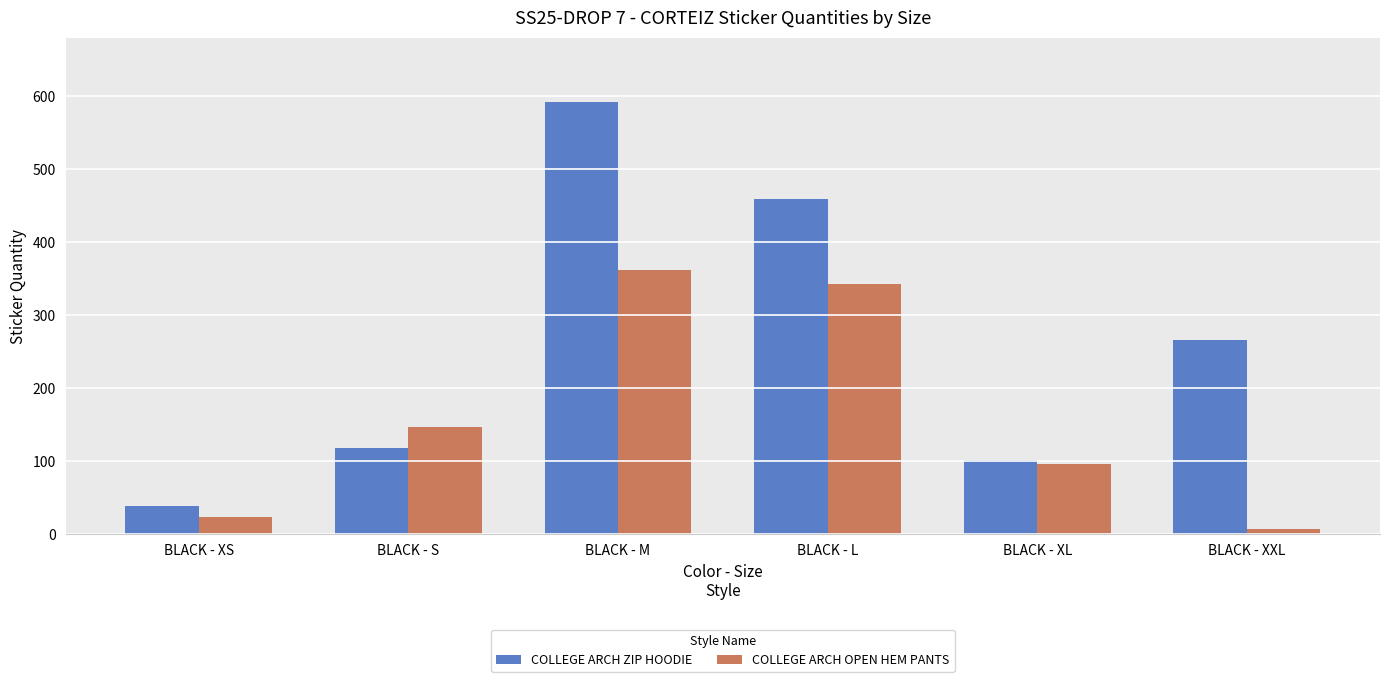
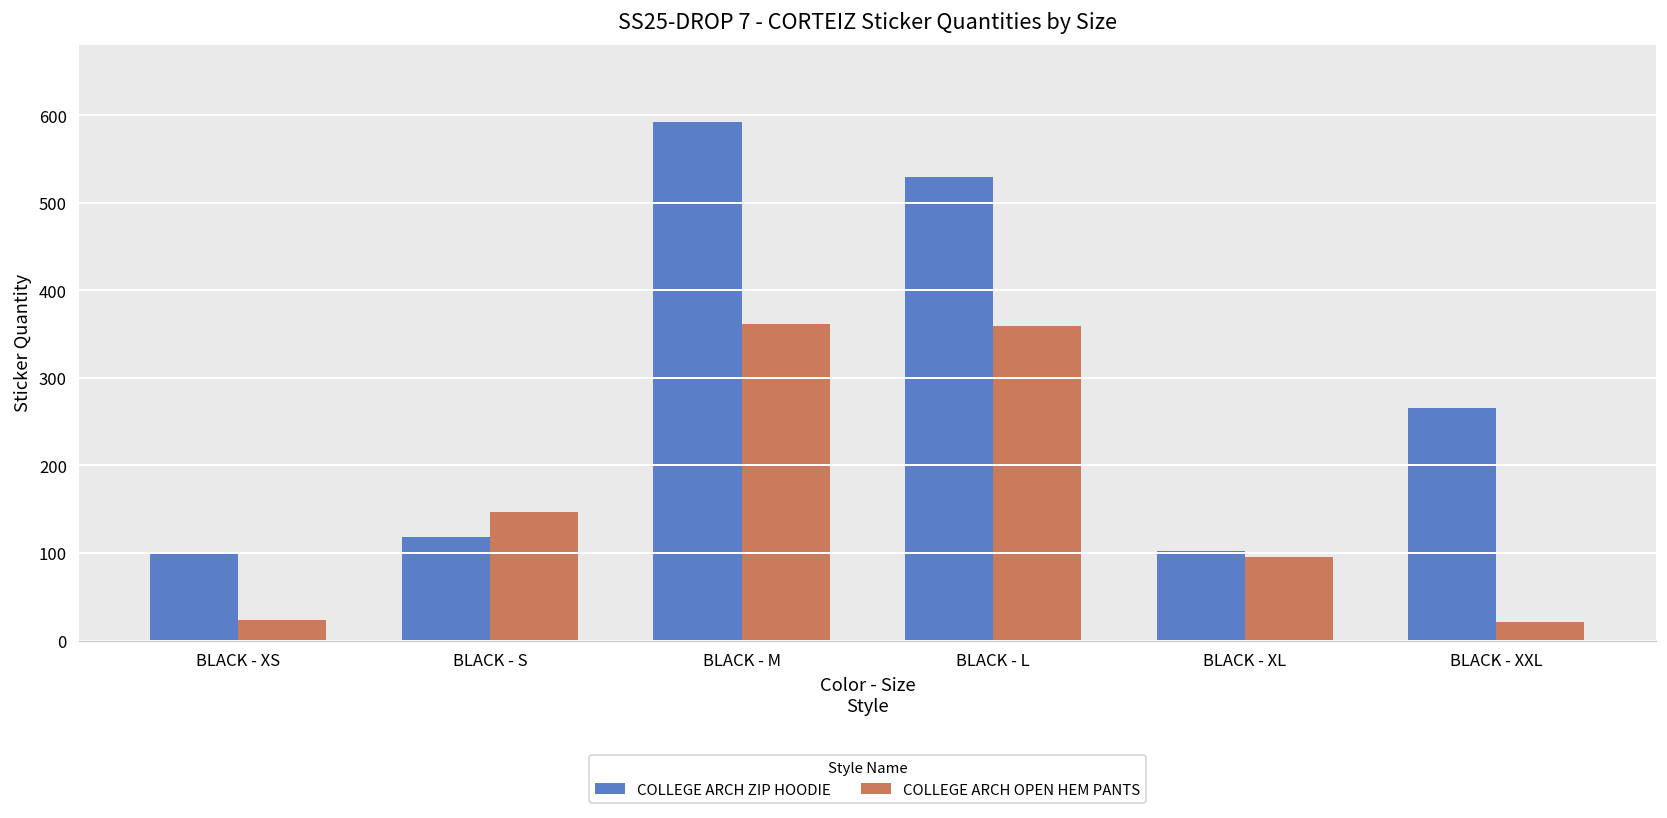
COLLEGE ARCH ZIP HOODIE, BLACK - XS: 40 -> 100
COLLEGE ARCH ZIP HOODIE, BLACK - L: 460 -> 530
COLLEGE ARCH OPEN HEM PANTS, BLACK - L: 340 -> 360
COLLEGE ARCH OPEN HEM PANTS, BLACK - XXL: 10 -> 20
